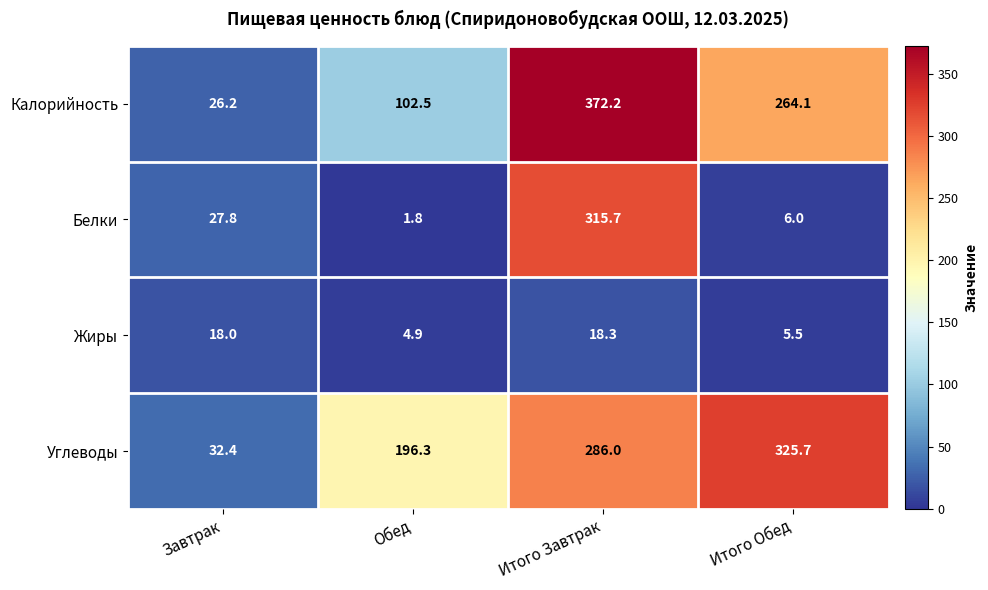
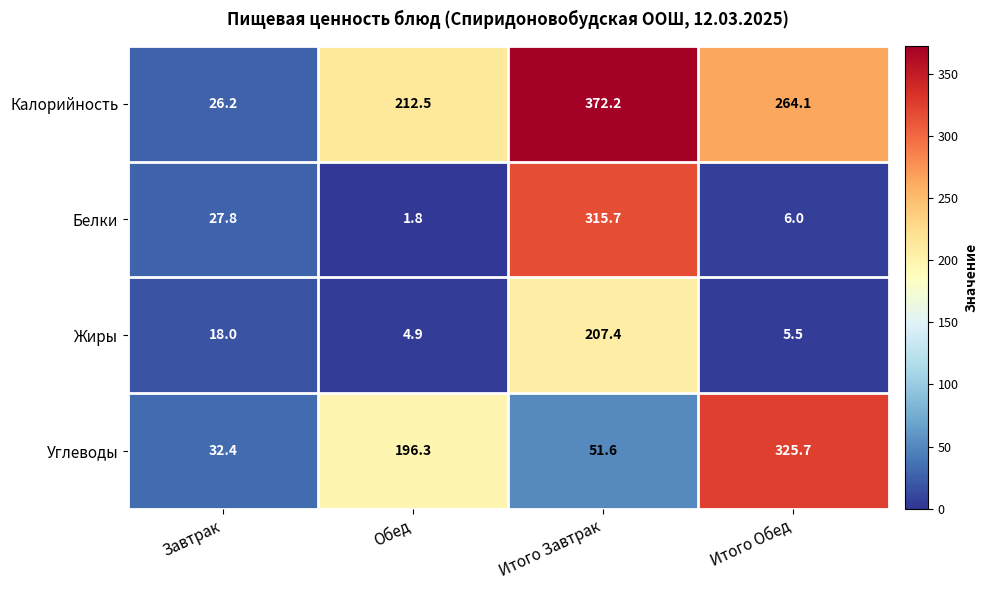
Калорийность, Обед: 102.5 -> 212.5
Жиры, Итого Завтрак: 18.3 -> 207.4
Углеводы, Итого Завтрак: 286.0 -> 51.6
